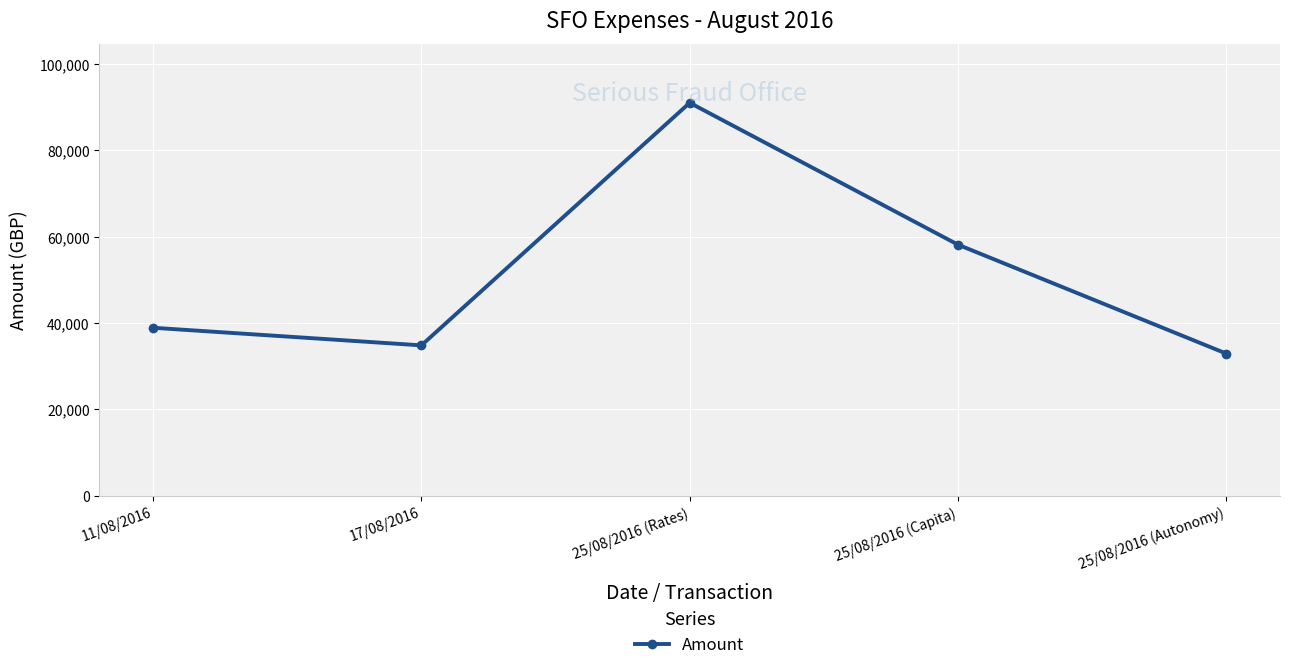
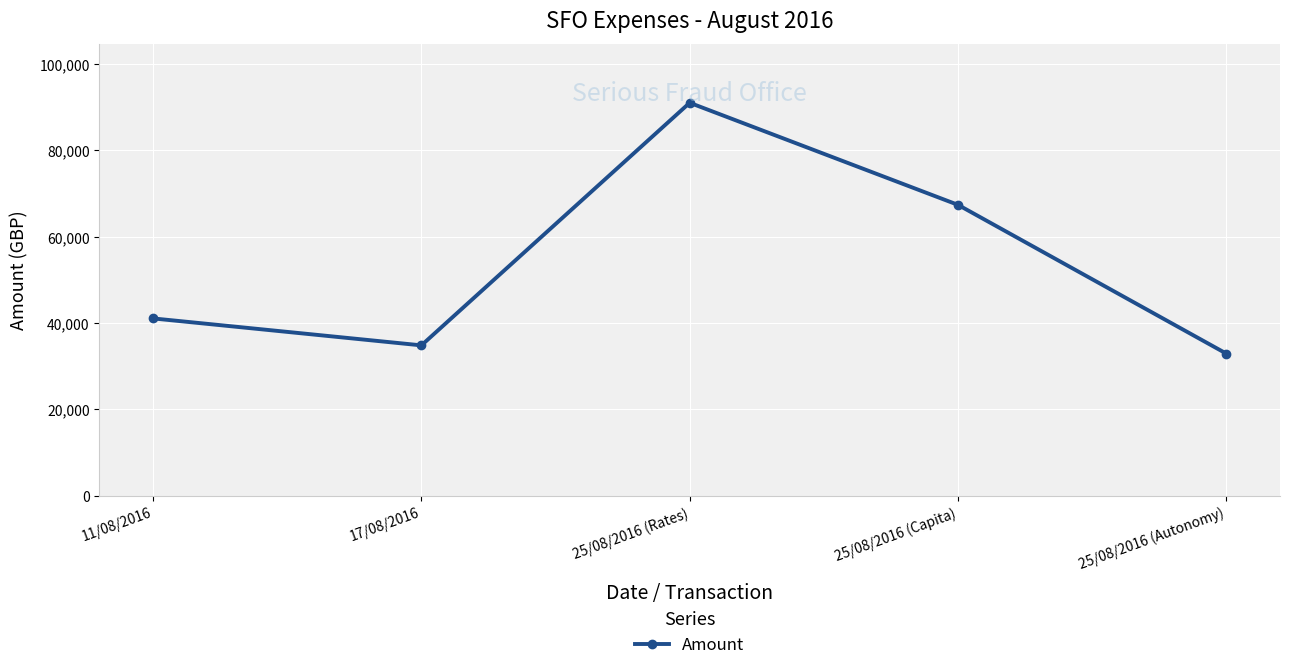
11/08/2016: 39,000 -> 41,000
25/08/2016 (Capita): 58,000 -> 67,000
